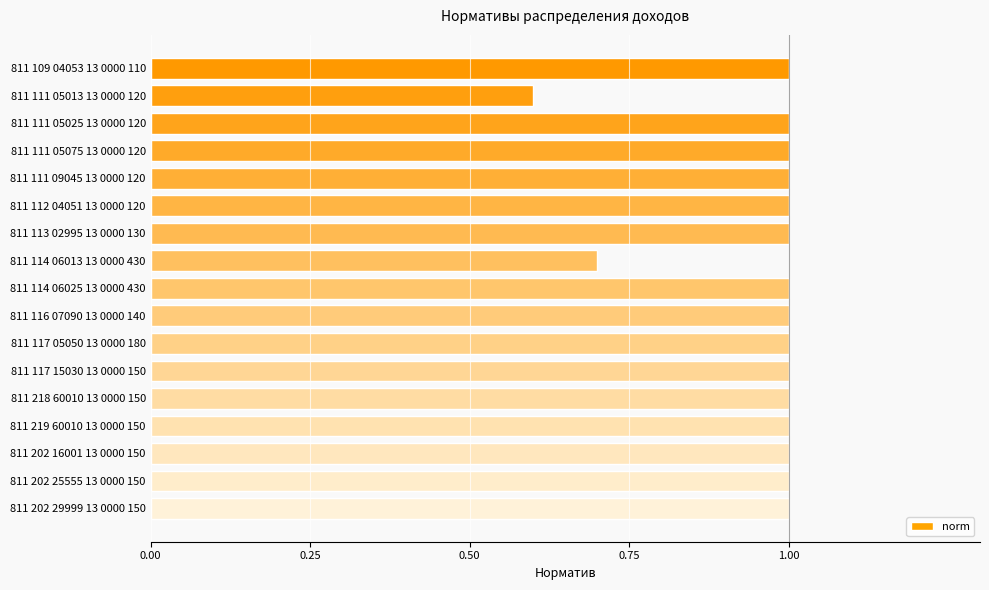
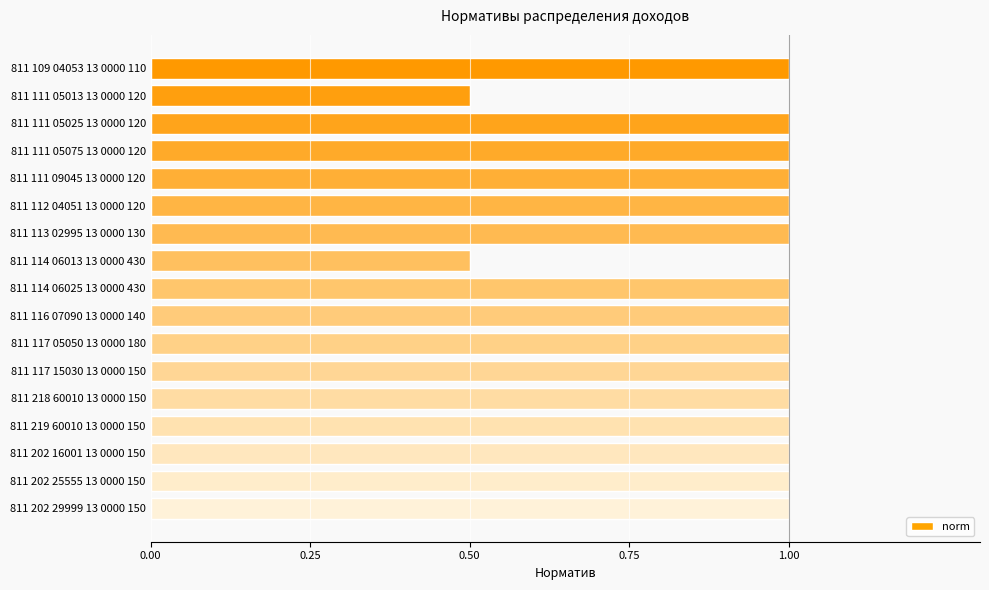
811 111 05013 13 0000 120: 0.6 -> 0.5
811 114 06013 13 0000 430: 0.7 -> 0.5
